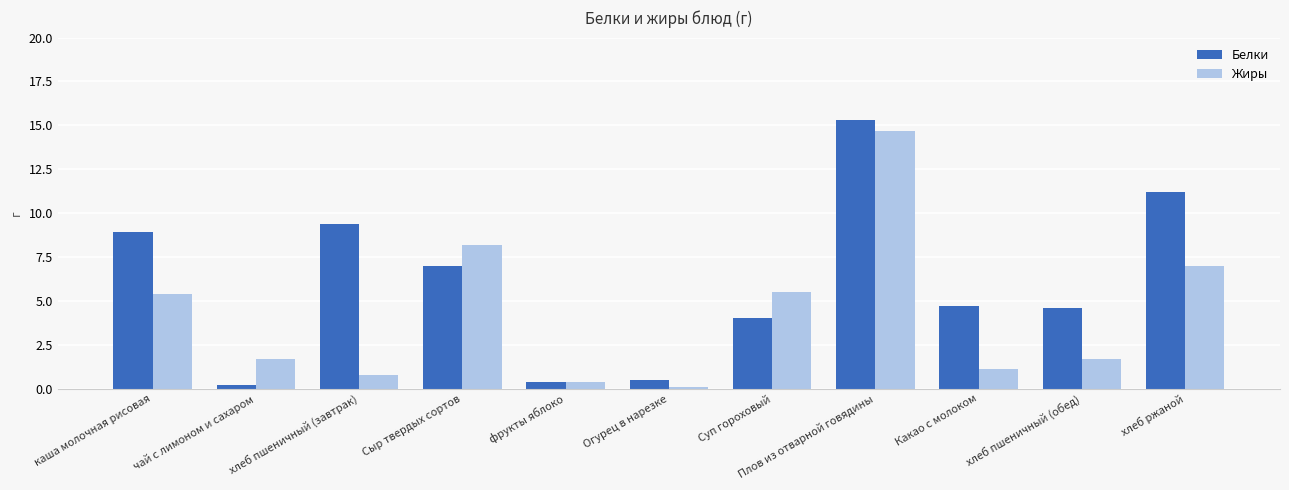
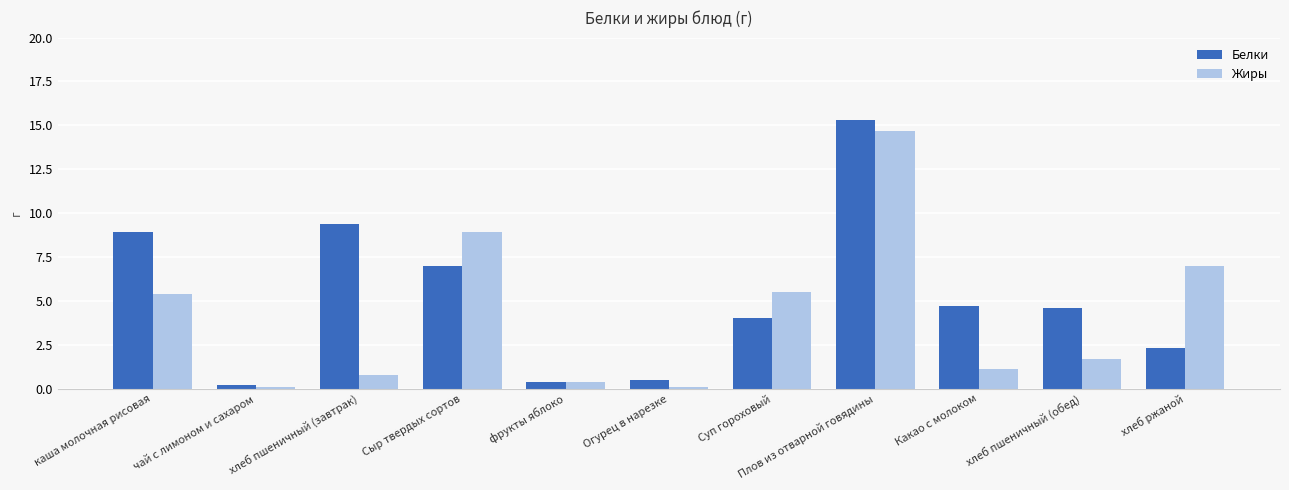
Жиры, чай с лимоном и сахаром: 1.7 -> 0.1
Жиры, Сыр твердых сортов: 8.2 -> 8.9
Белки, хлеб ржаной: 11.2 -> 2.3
